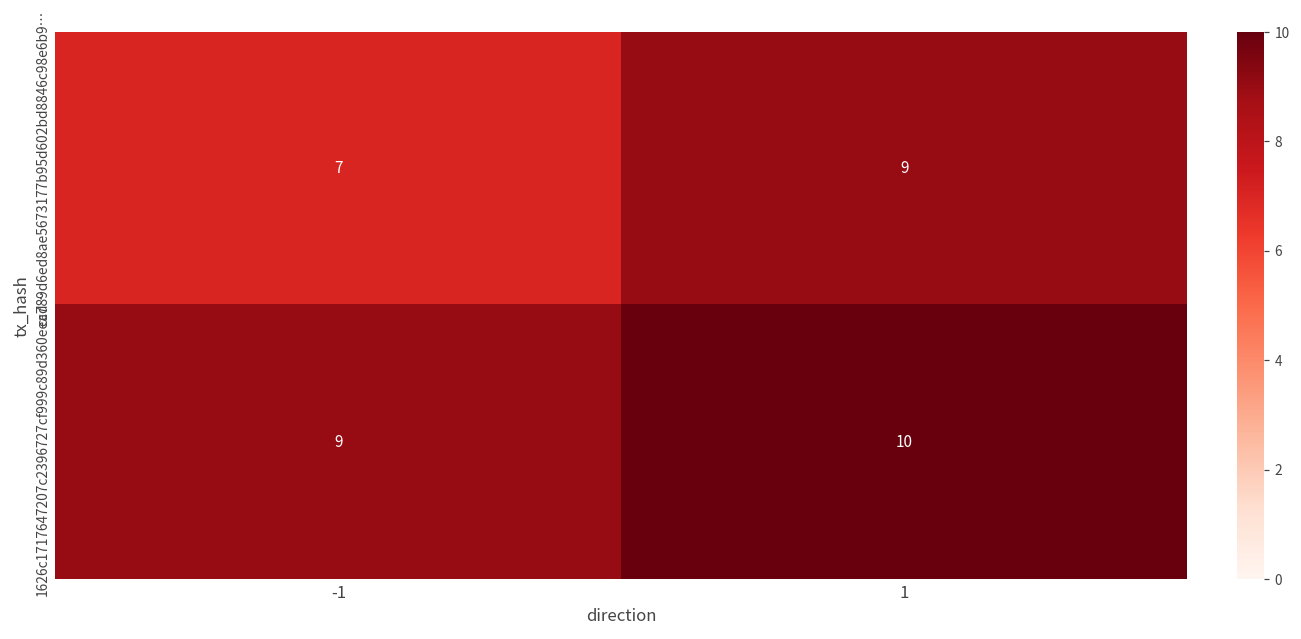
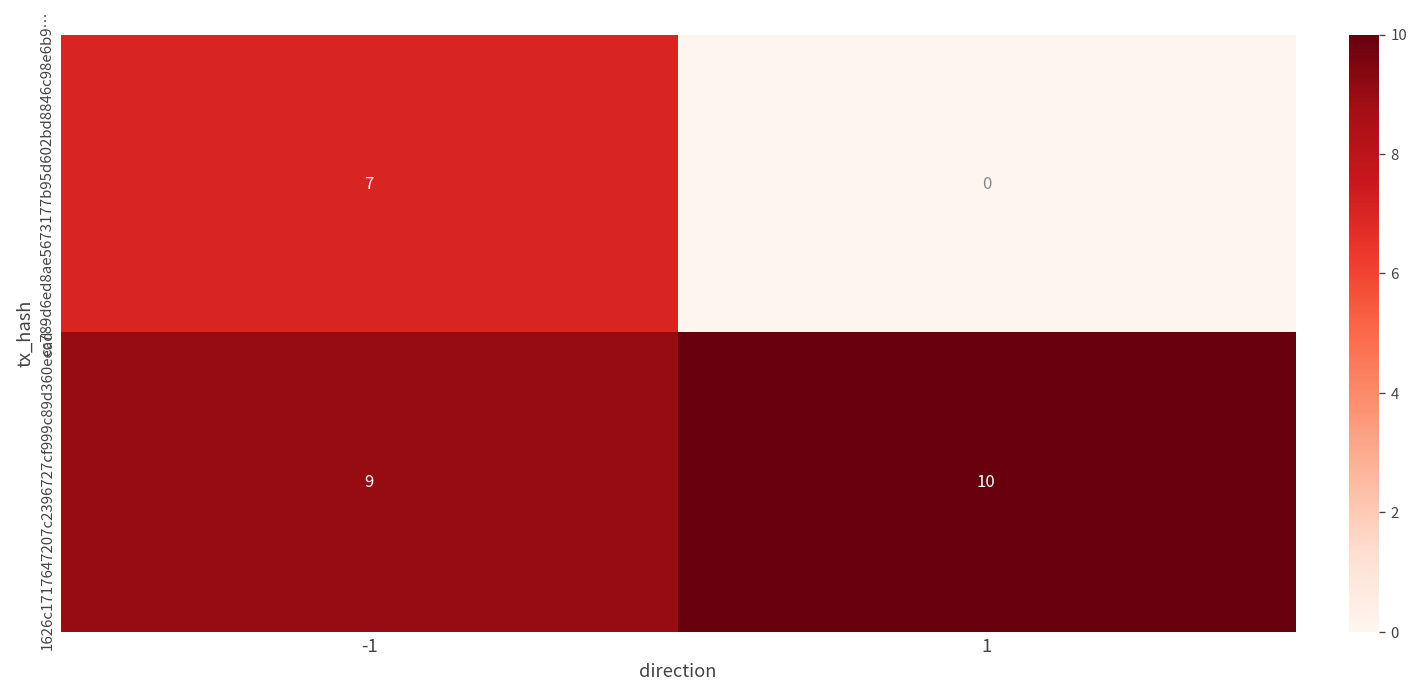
cc789d6ed8ae5673177b95d602bd8846c98e6b9…, 1: 9 -> 0
